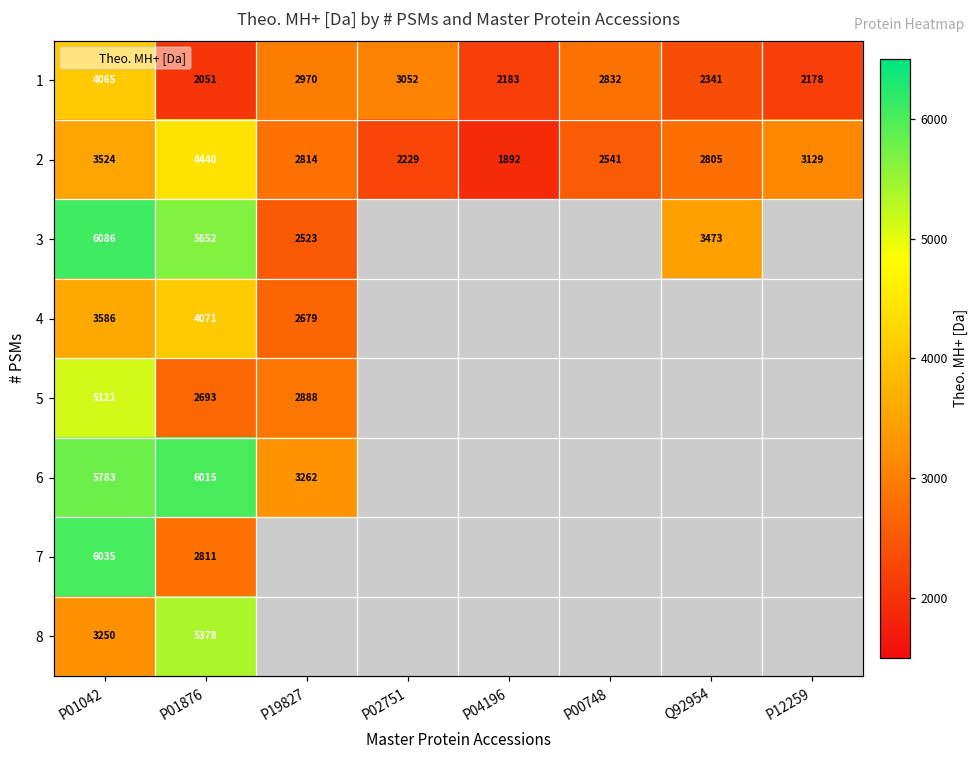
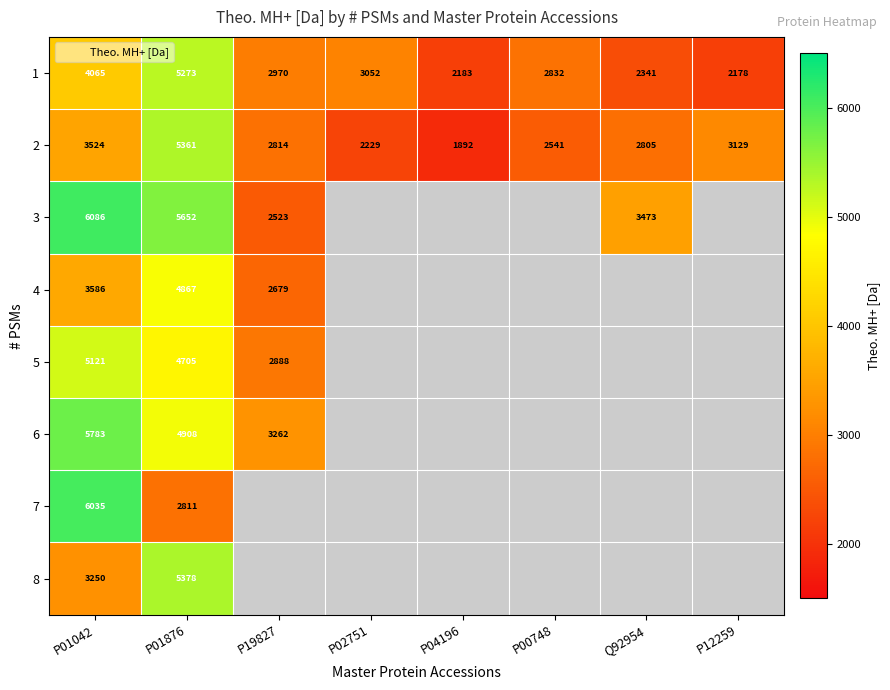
1, P01876: 2051 -> 5273
2, P01876: 4440 -> 5361
4, P01876: 4071 -> 4867
5, P01876: 2693 -> 4705
6, P01876: 6015 -> 4908
